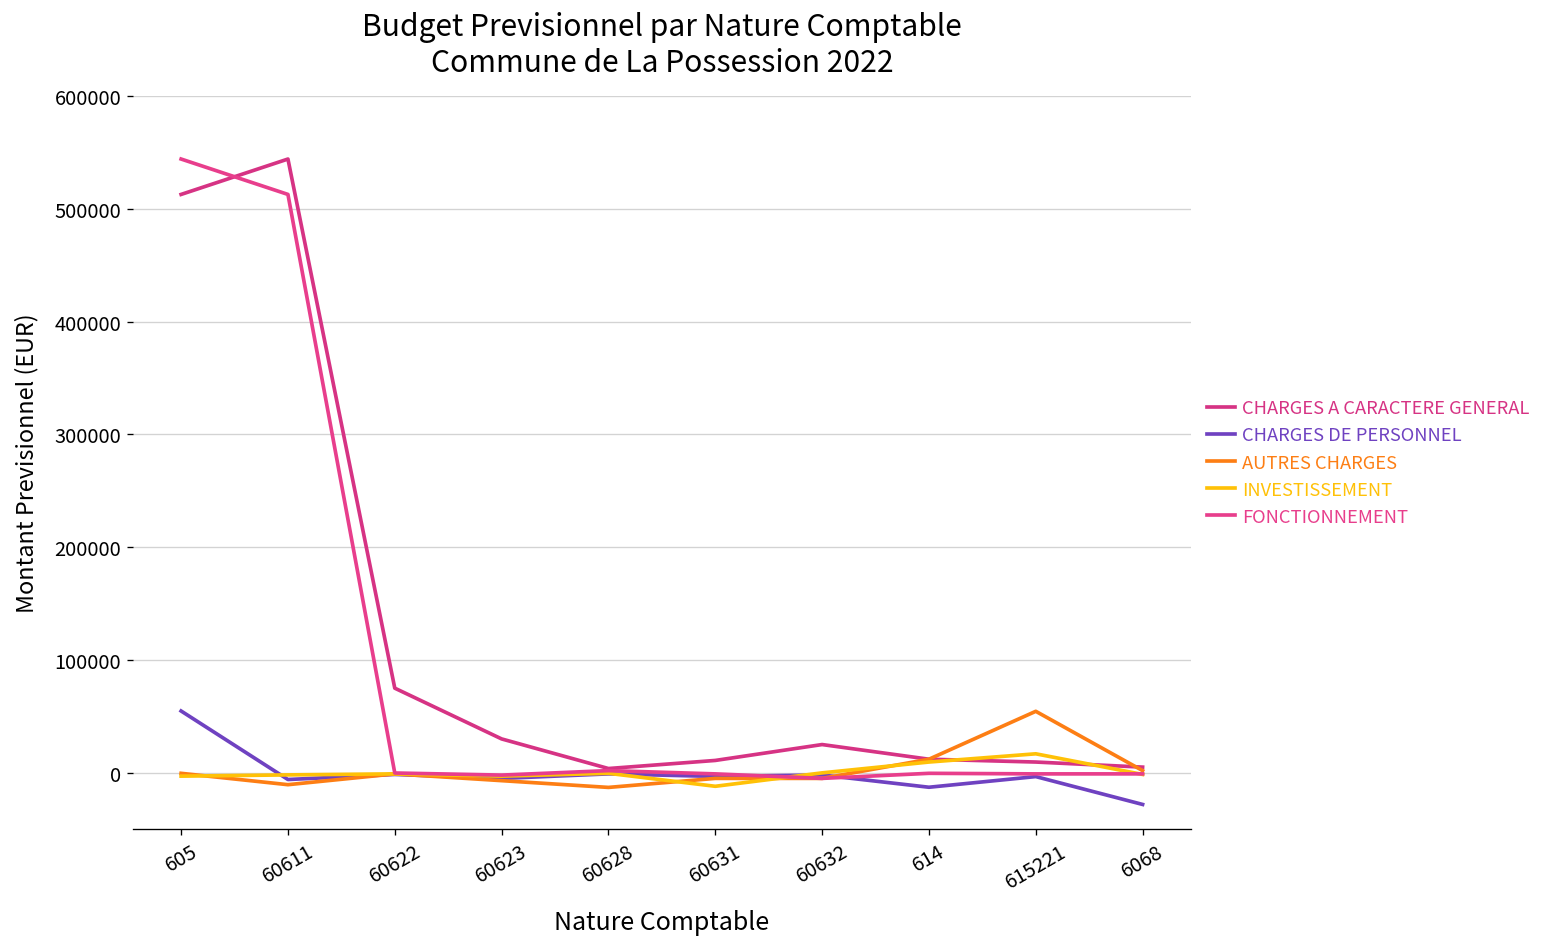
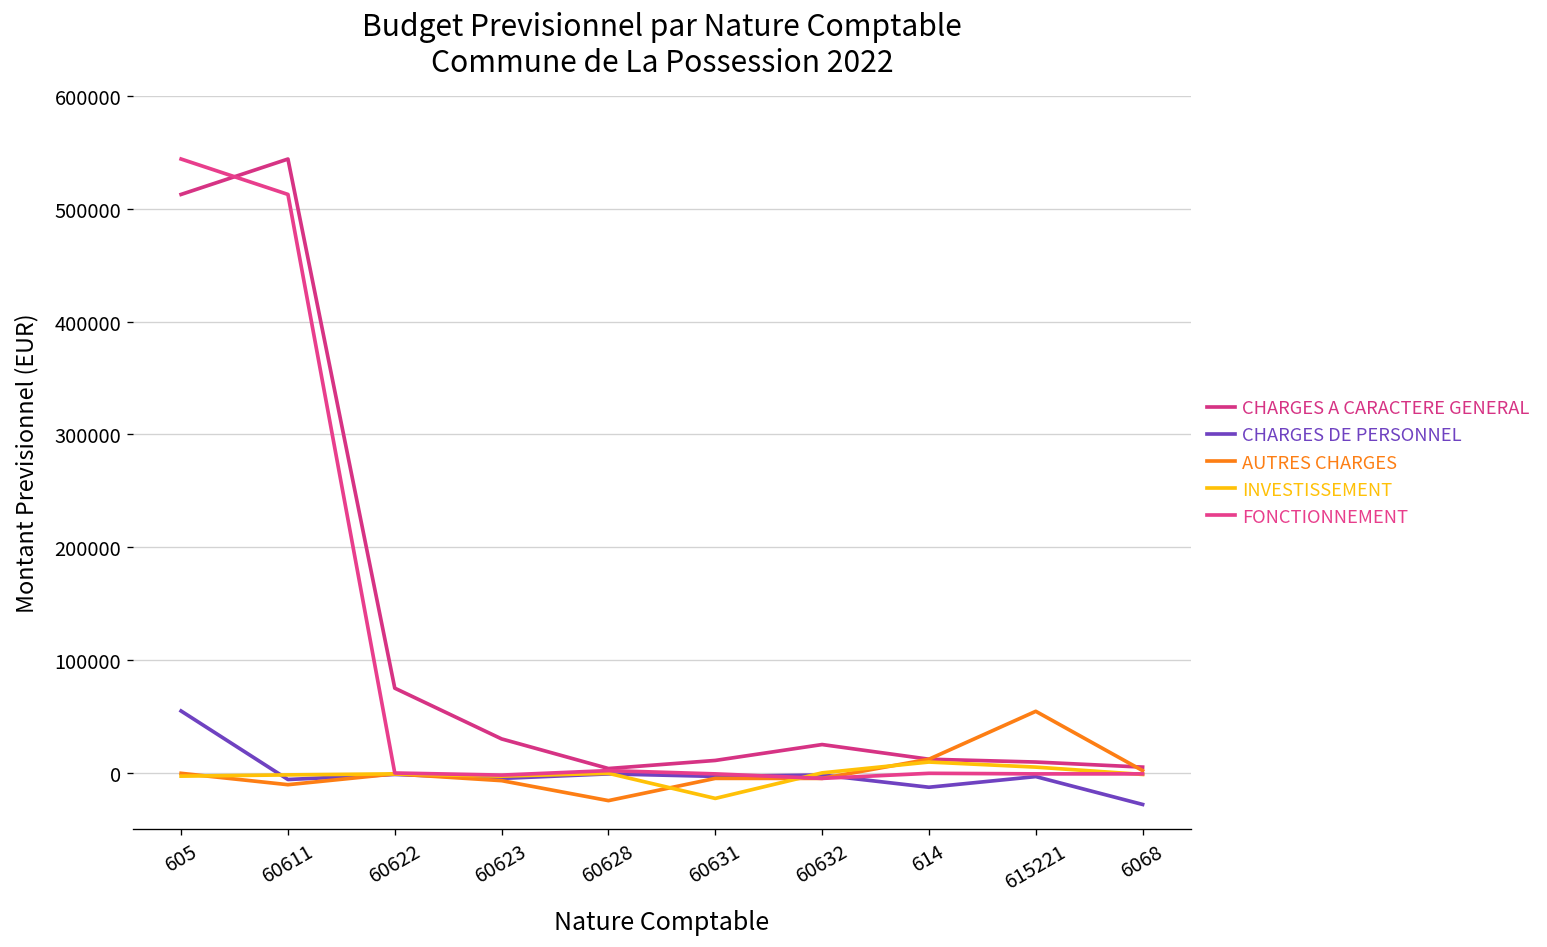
AUTRES CHARGES, 60628: -10000 -> -20000
INVESTISSEMENT, 60631: -10000 -> -20000
INVESTISSEMENT, 615221: 20000 -> 10000
